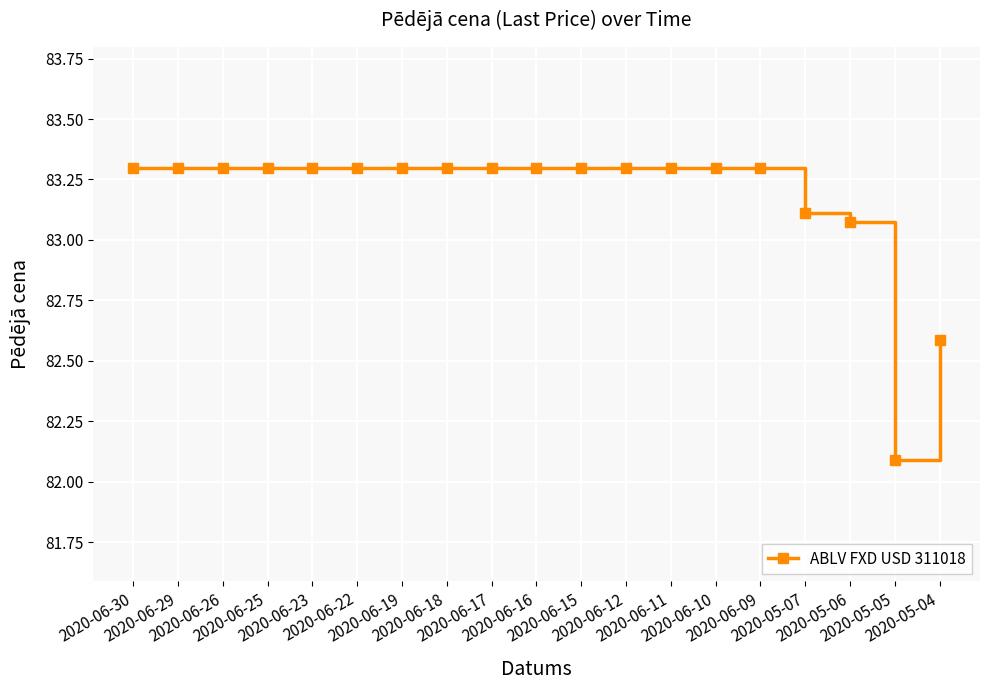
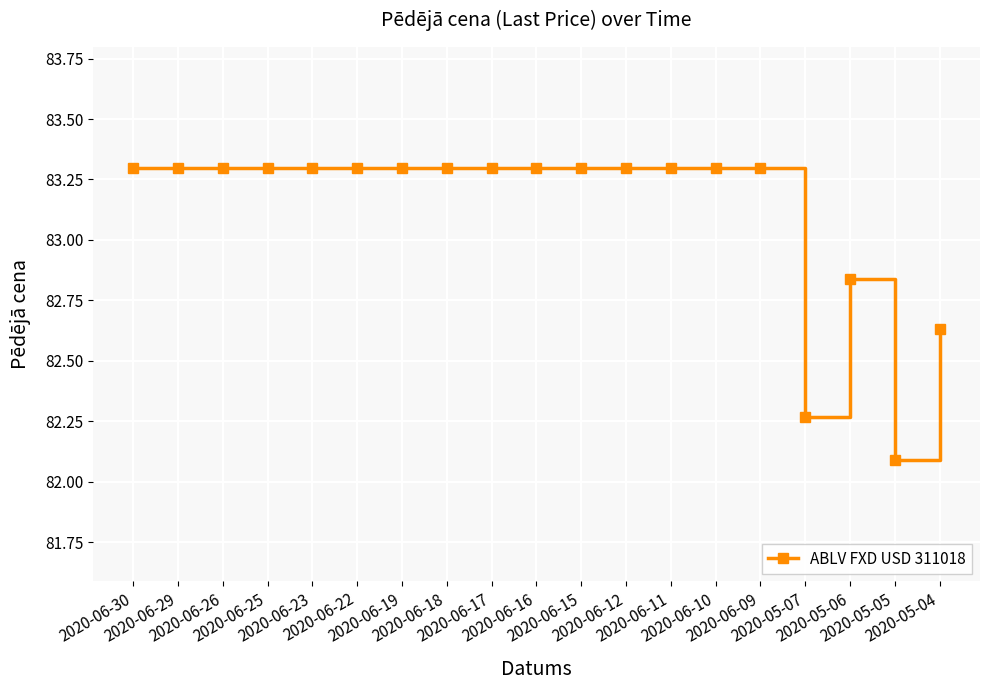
2020-05-07: 83.11 -> 82.27
2020-05-06: 83.08 -> 82.84
2020-05-04: 82.59 -> 82.63
